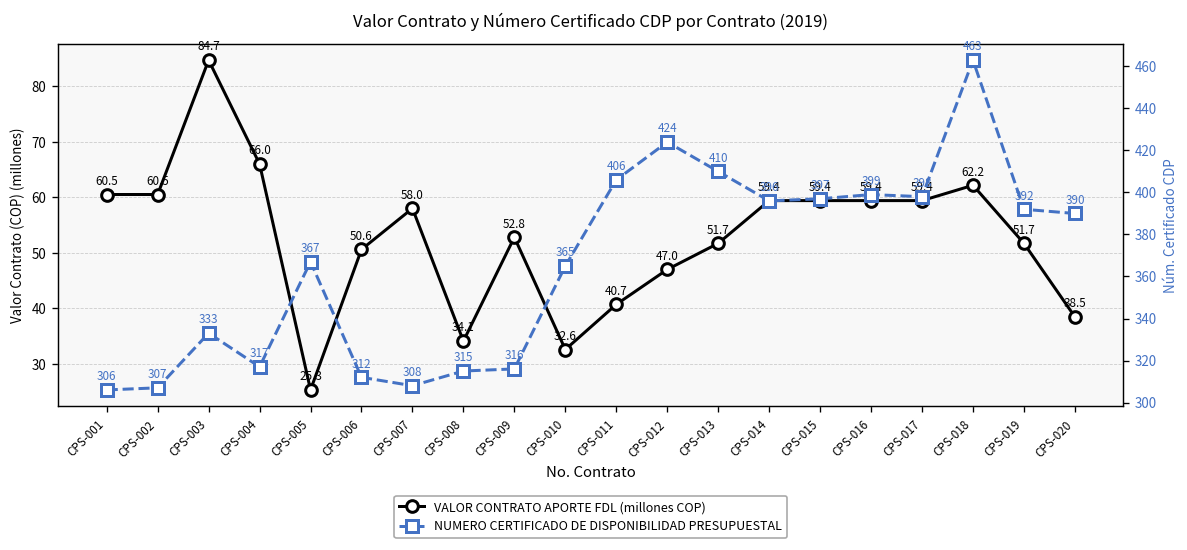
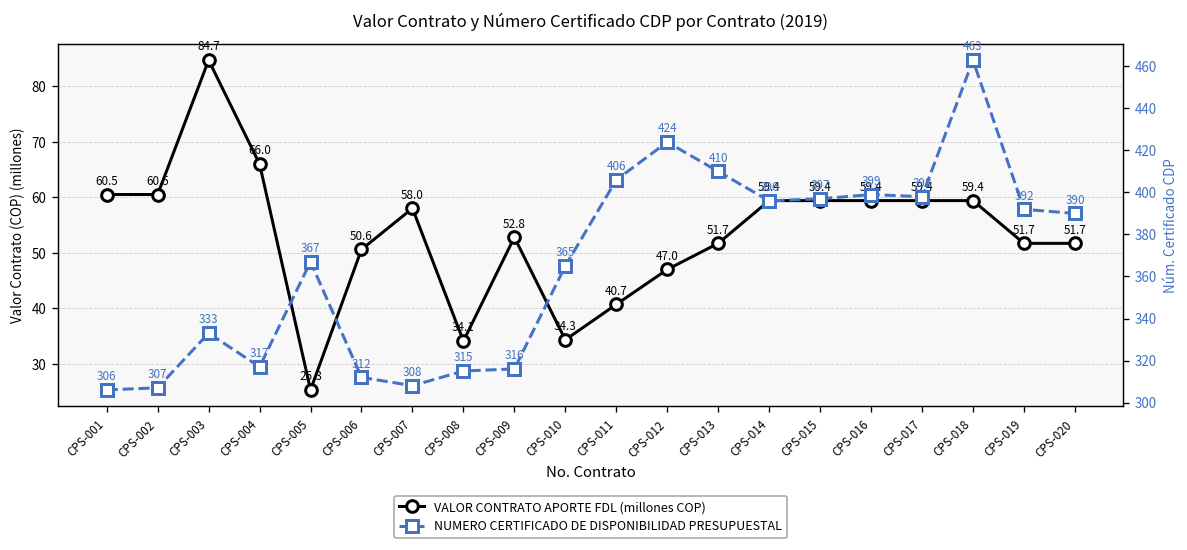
VALOR CONTRATO APORTE FDL (millones COP), CPS-010: 32.6 -> 34.3
VALOR CONTRATO APORTE FDL (millones COP), CPS-018: 62.2 -> 59.4
VALOR CONTRATO APORTE FDL (millones COP), CPS-020: 38.5 -> 51.7
